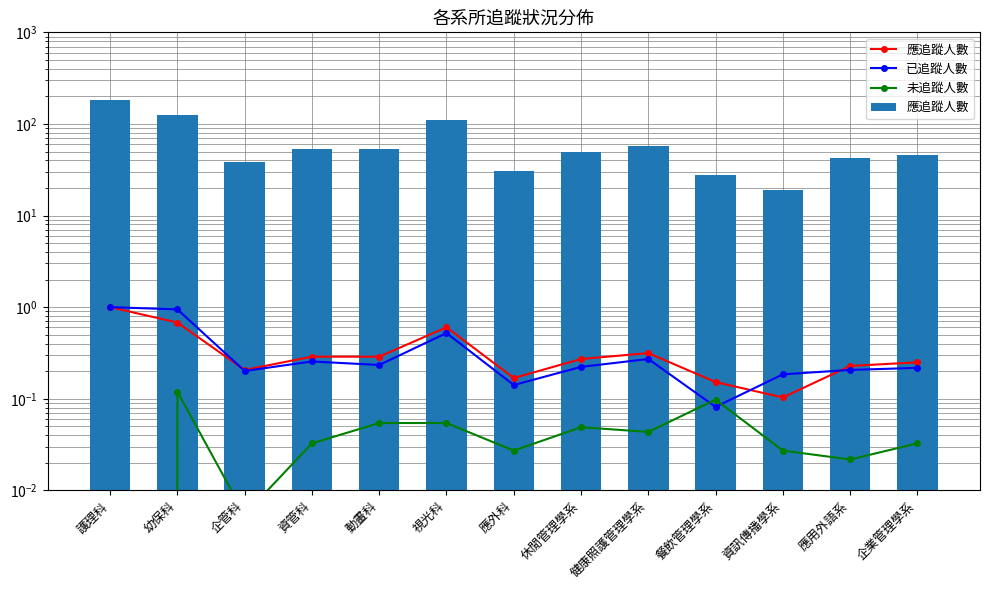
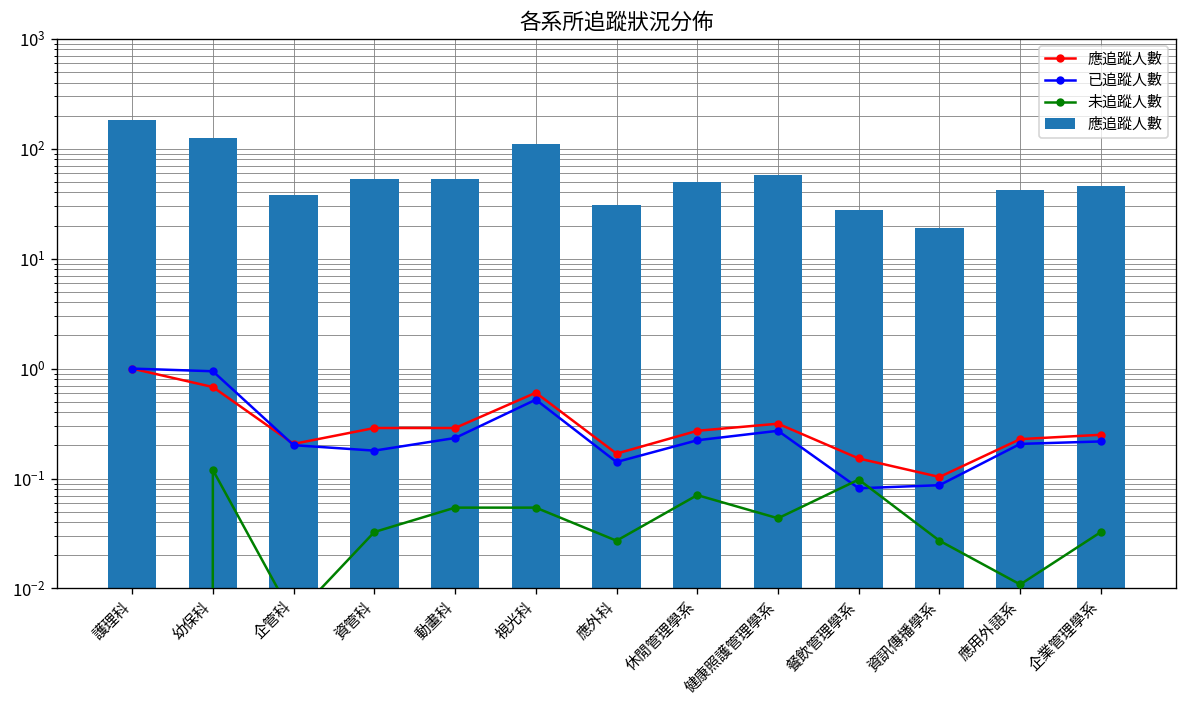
已追蹤人數, 資管科: 0.26 -> 0.18
未追蹤人數, 休閒管理學系: 0.05 -> 0.07
已追蹤人數, 資訊傳播學系: 0.18 -> 0.09
未追蹤人數, 應用外語系: 0.022 -> 0.011
